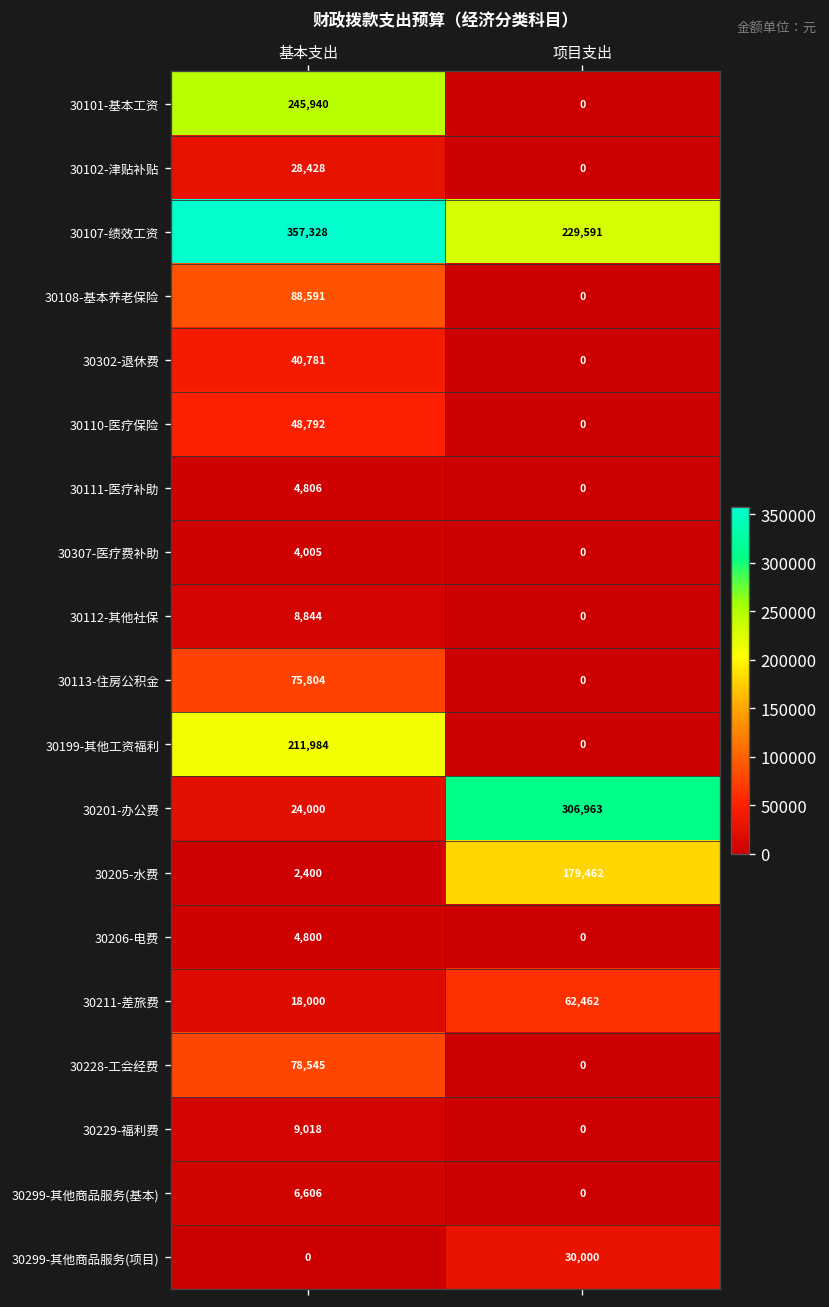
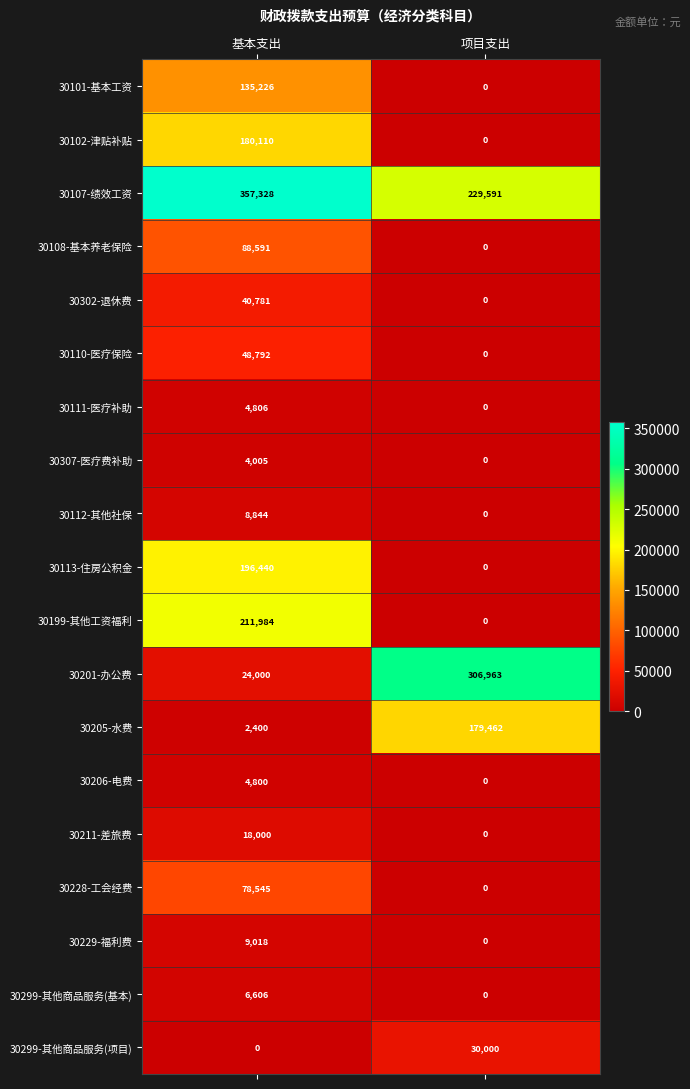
30101-基本工资, 基本支出: 245,940 -> 135,226
30102-津贴补贴, 基本支出: 28,428 -> 180,110
30113-住房公积金, 基本支出: 75,804 -> 196,440
30211-差旅费, 项目支出: 62,462 -> 0
